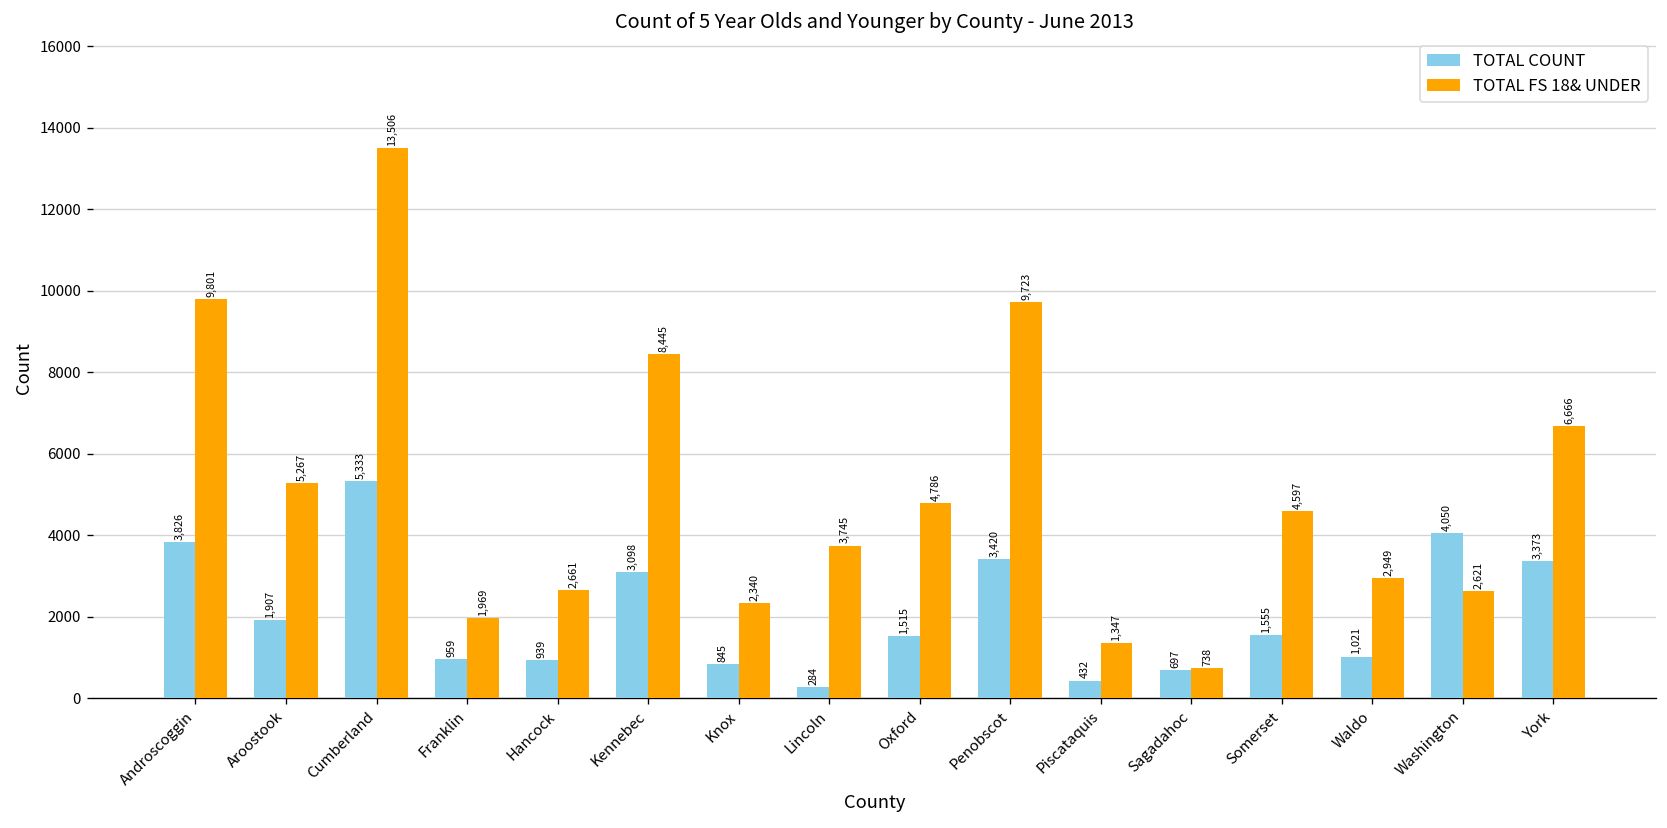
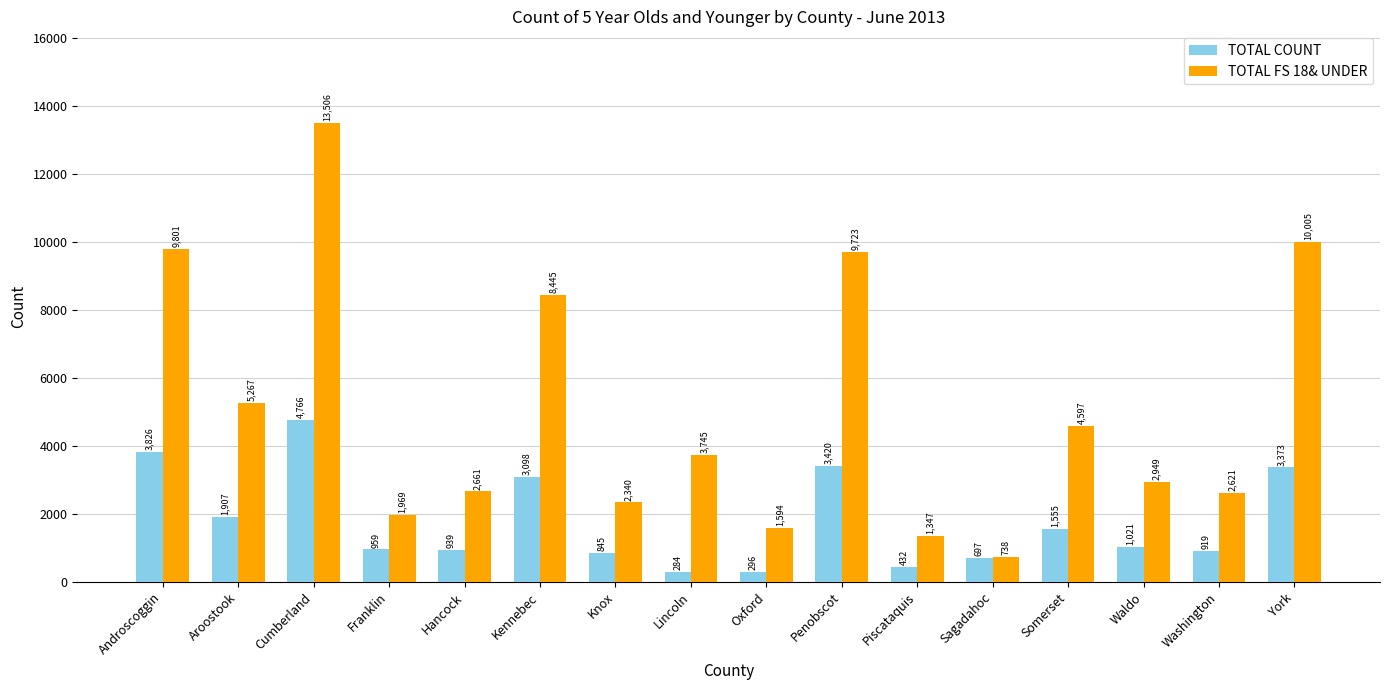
TOTAL COUNT, Cumberland: 5,333 -> 4,766
TOTAL COUNT, Oxford: 1,515 -> 296
TOTAL FS 18& UNDER, Oxford: 4,786 -> 1,594
TOTAL COUNT, Washington: 4,050 -> 919
TOTAL FS 18& UNDER, York: 6,666 -> 10,005
